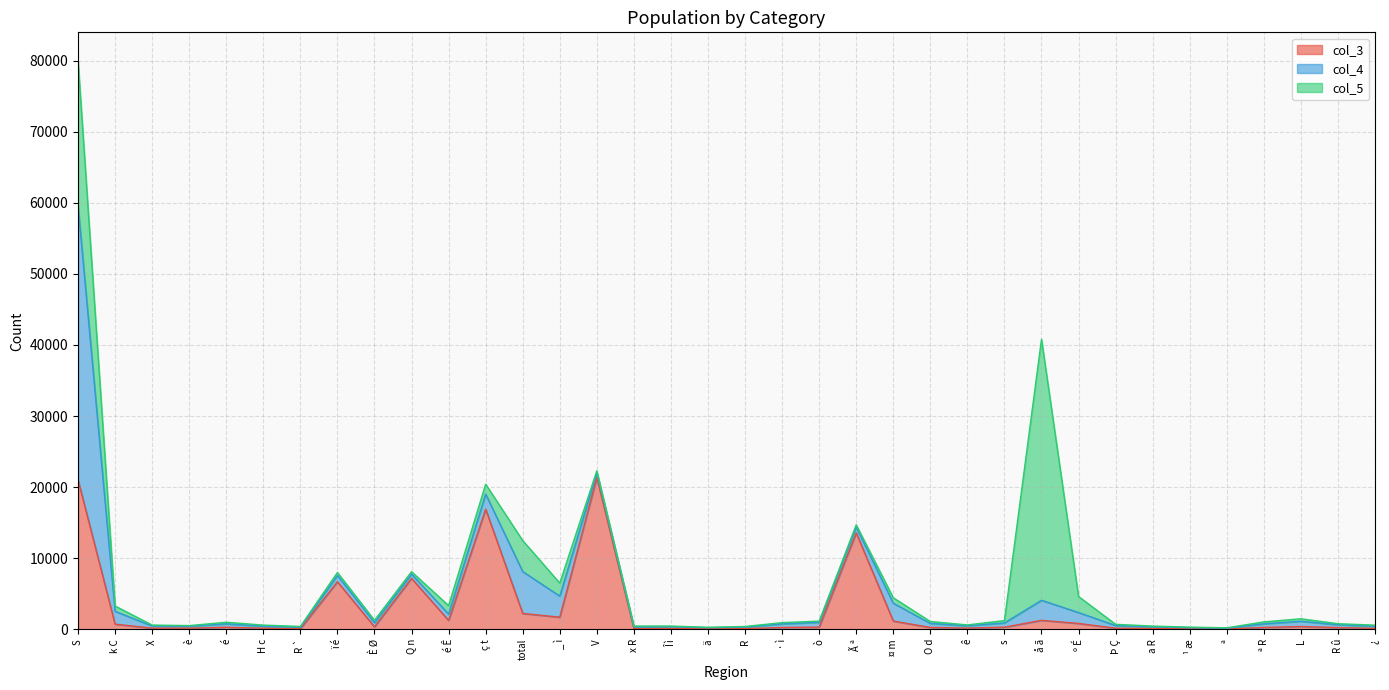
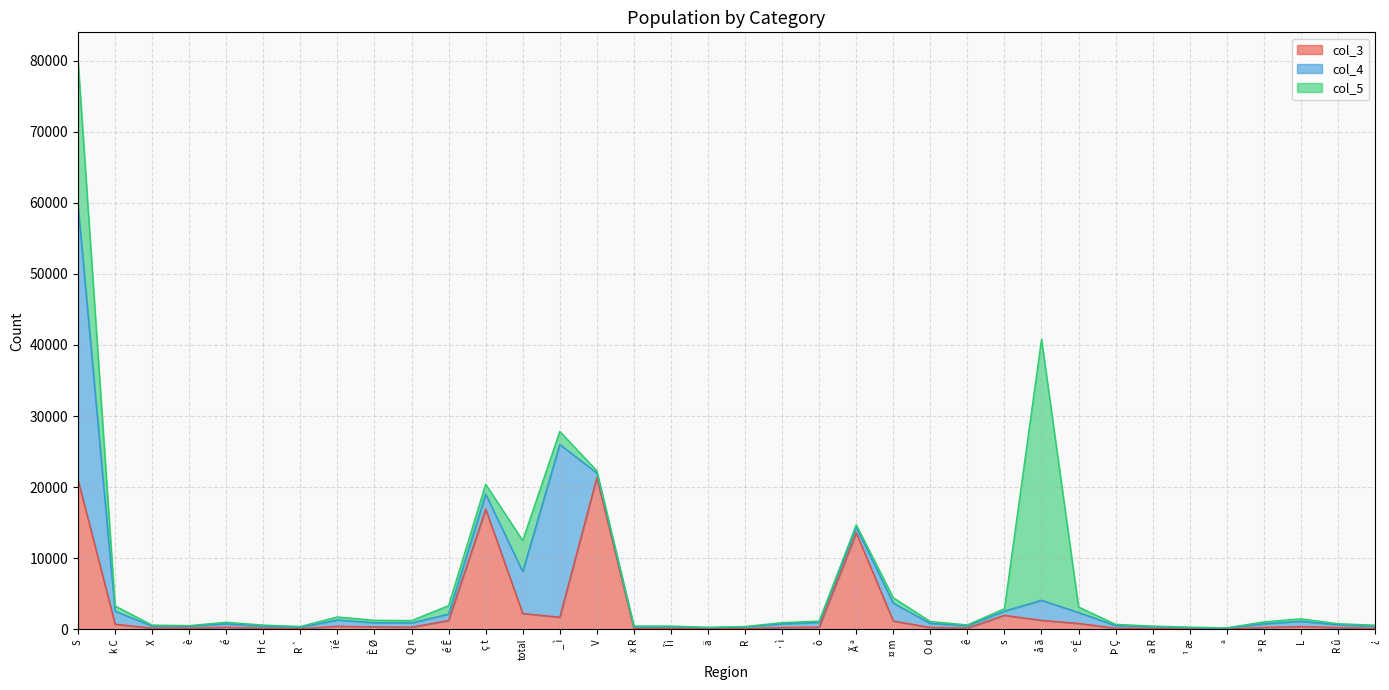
col_3, ï é: 7000 -> 0
col_3, Q n: 7000 -> 0
col_4, _ ì: 3000 -> 24000
col_3, s: 0 -> 2000
col_5, º É: 2000 -> 1000
